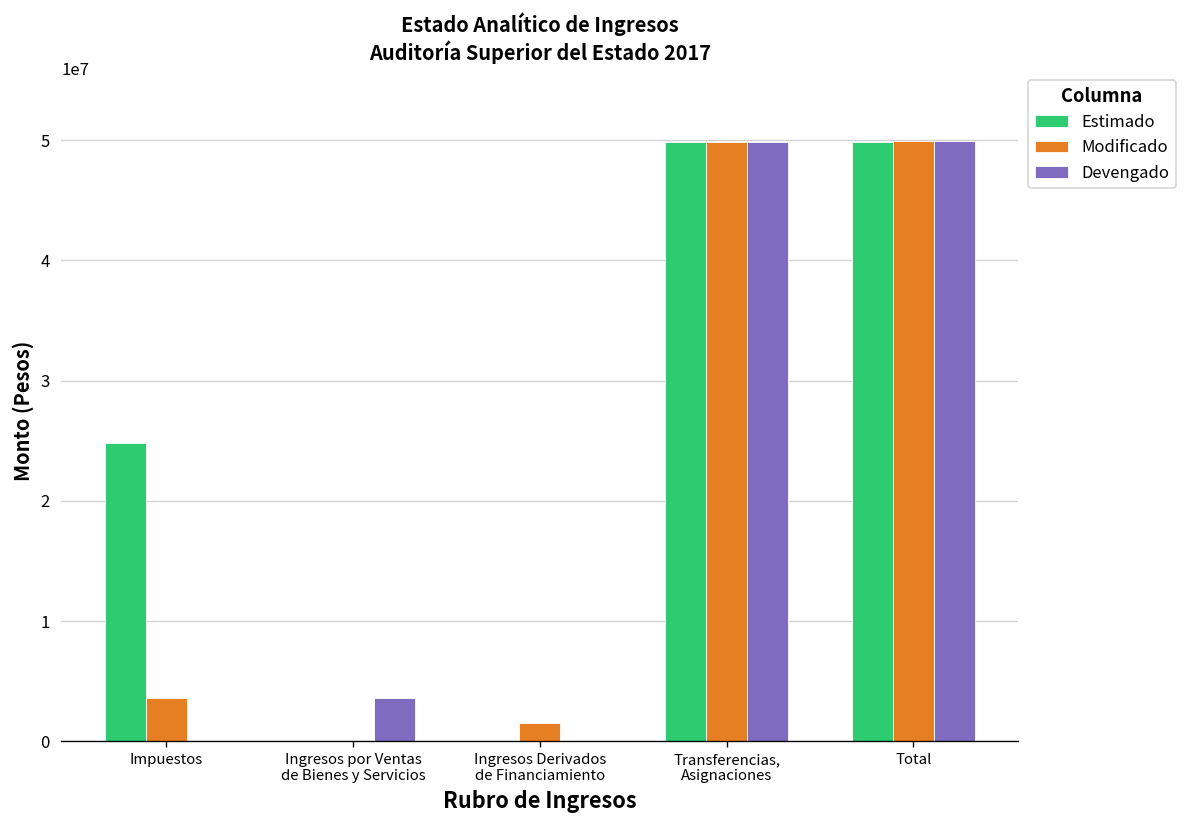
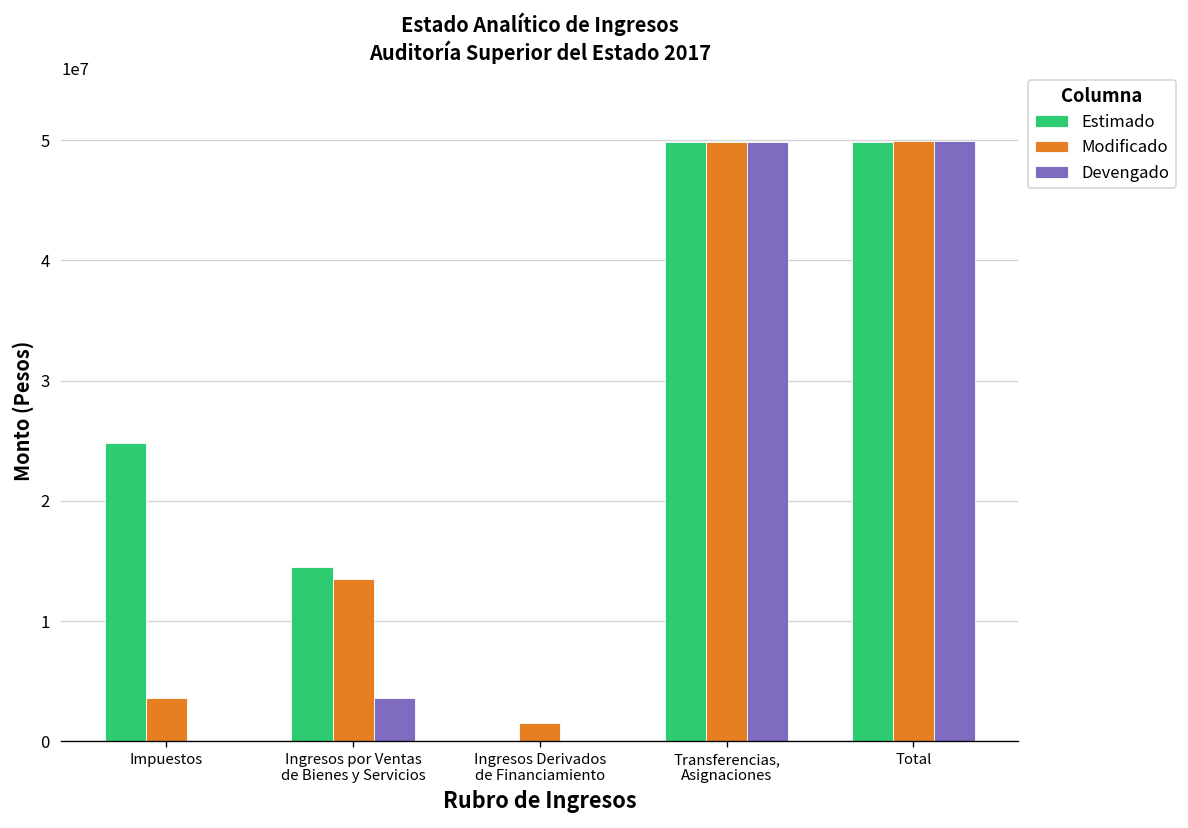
Estimado, Ingresos por Ventas de Bienes y Servicios: 0 -> 14500000
Modificado, Ingresos por Ventas de Bienes y Servicios: 0 -> 13500000
